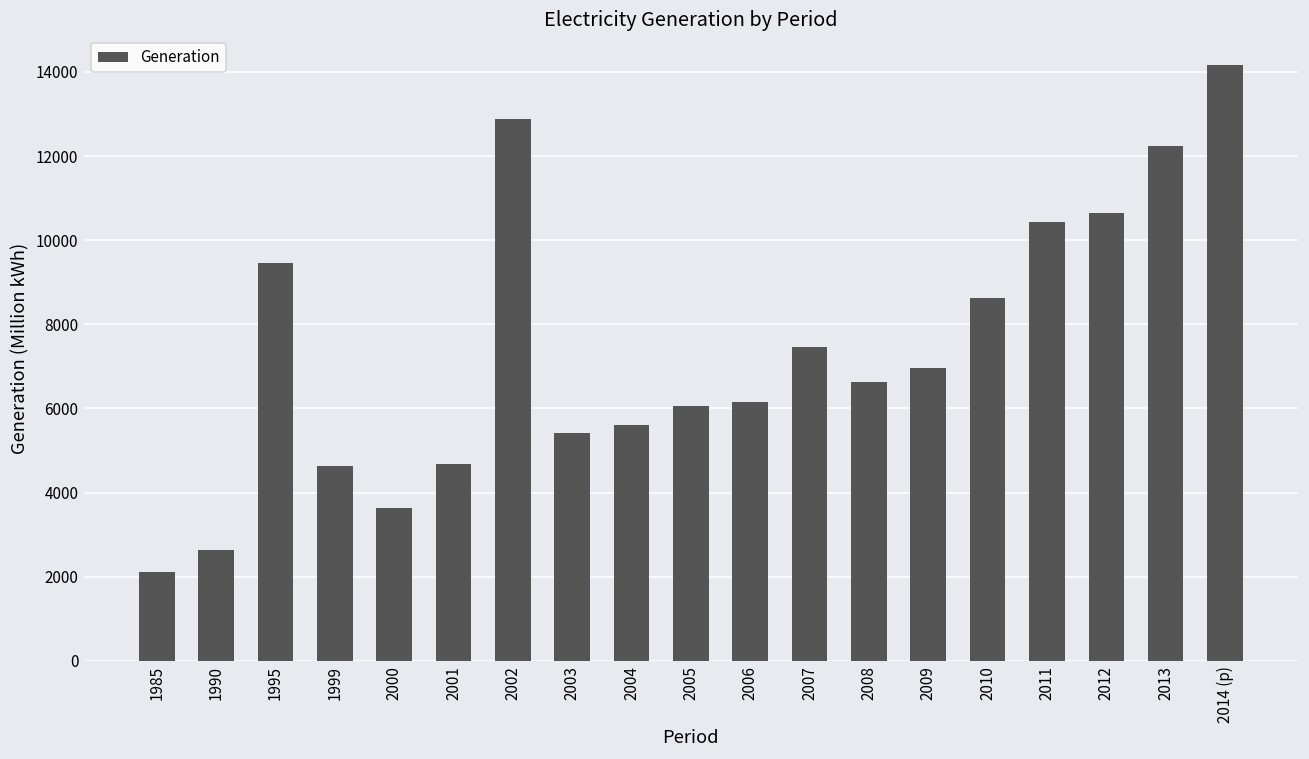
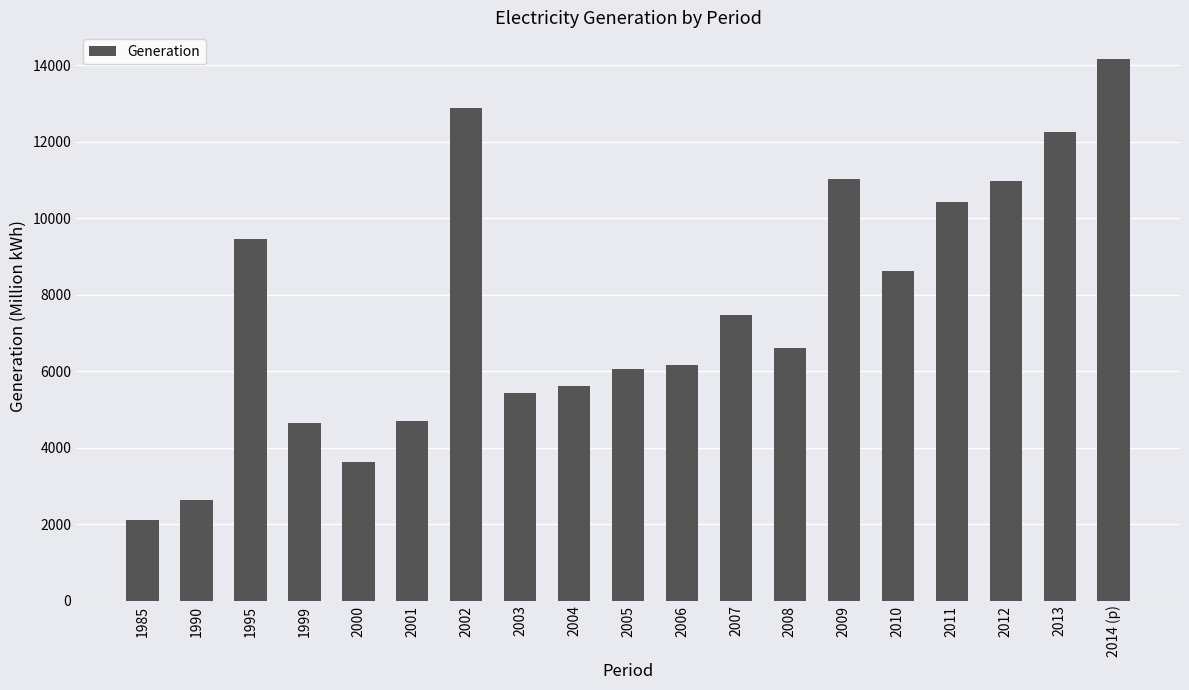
2009: 7000 -> 11000
2012: 10600 -> 11000
